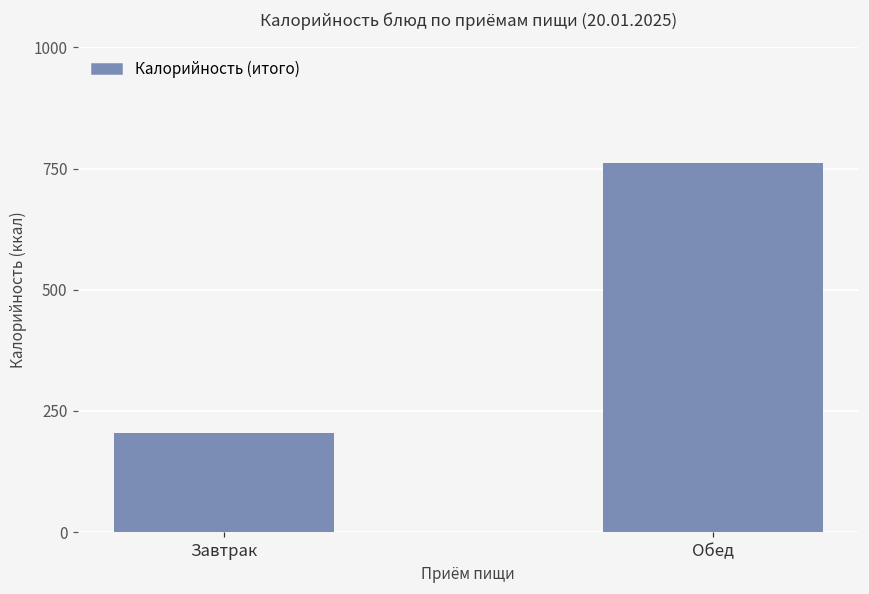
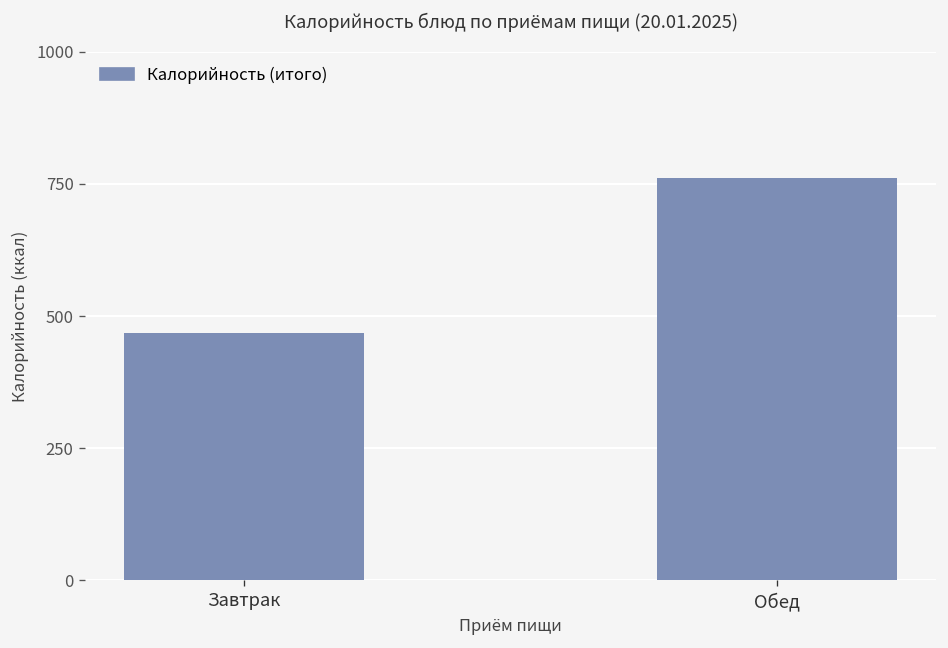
Завтрак: 200 -> 470
